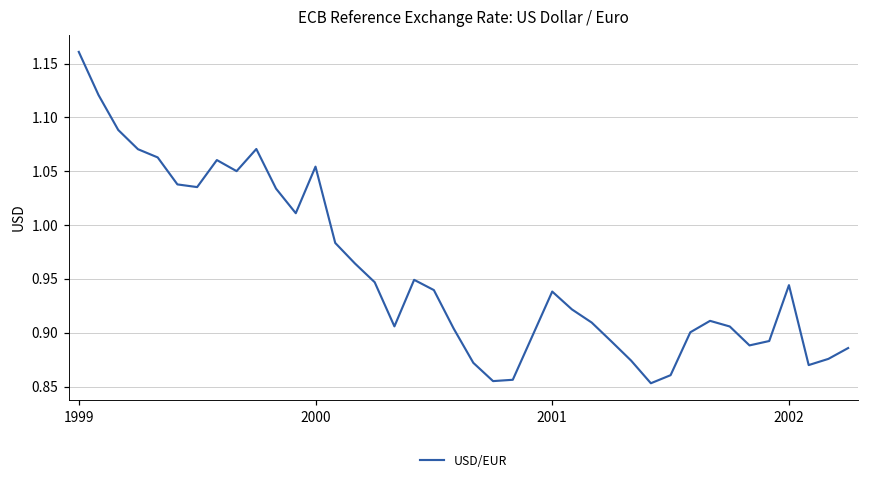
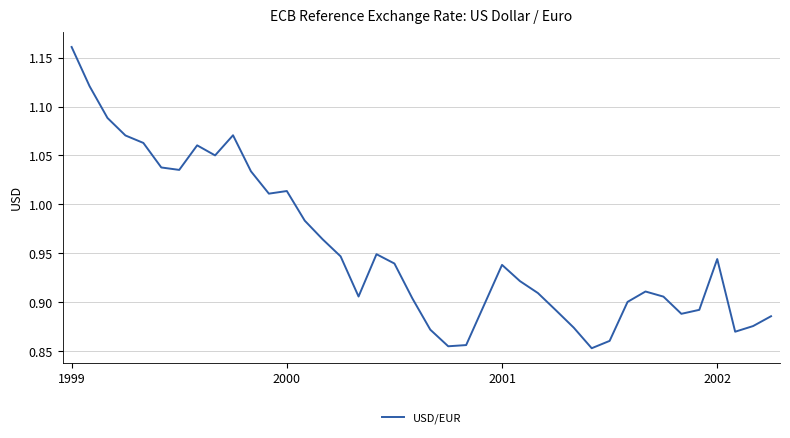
2000: 1.05 -> 1.01
